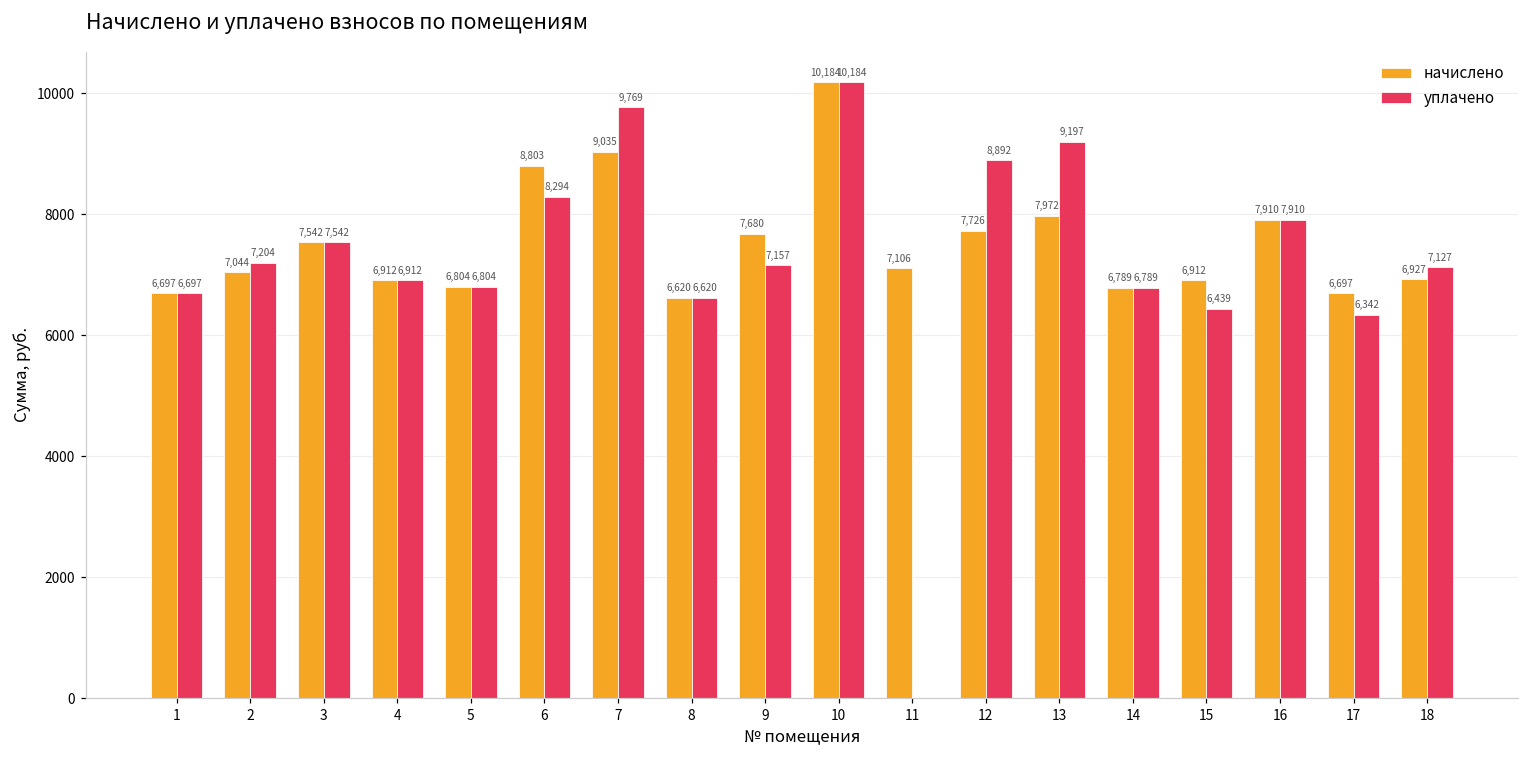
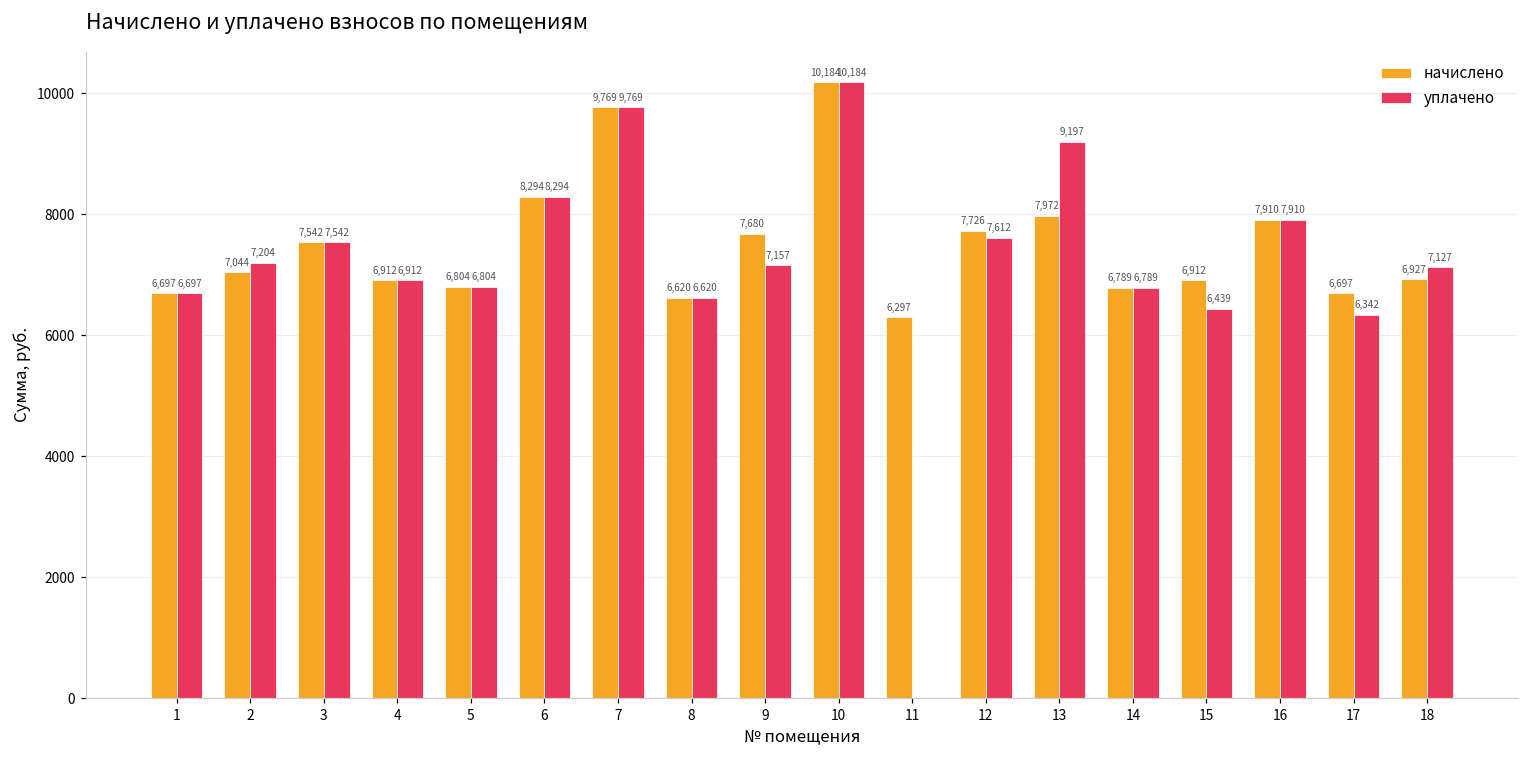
начислено, 6: 8,803 -> 8,294
начислено, 7: 9,035 -> 9,769
начислено, 11: 7,106 -> 6,297
уплачено, 12: 8,892 -> 7,612
